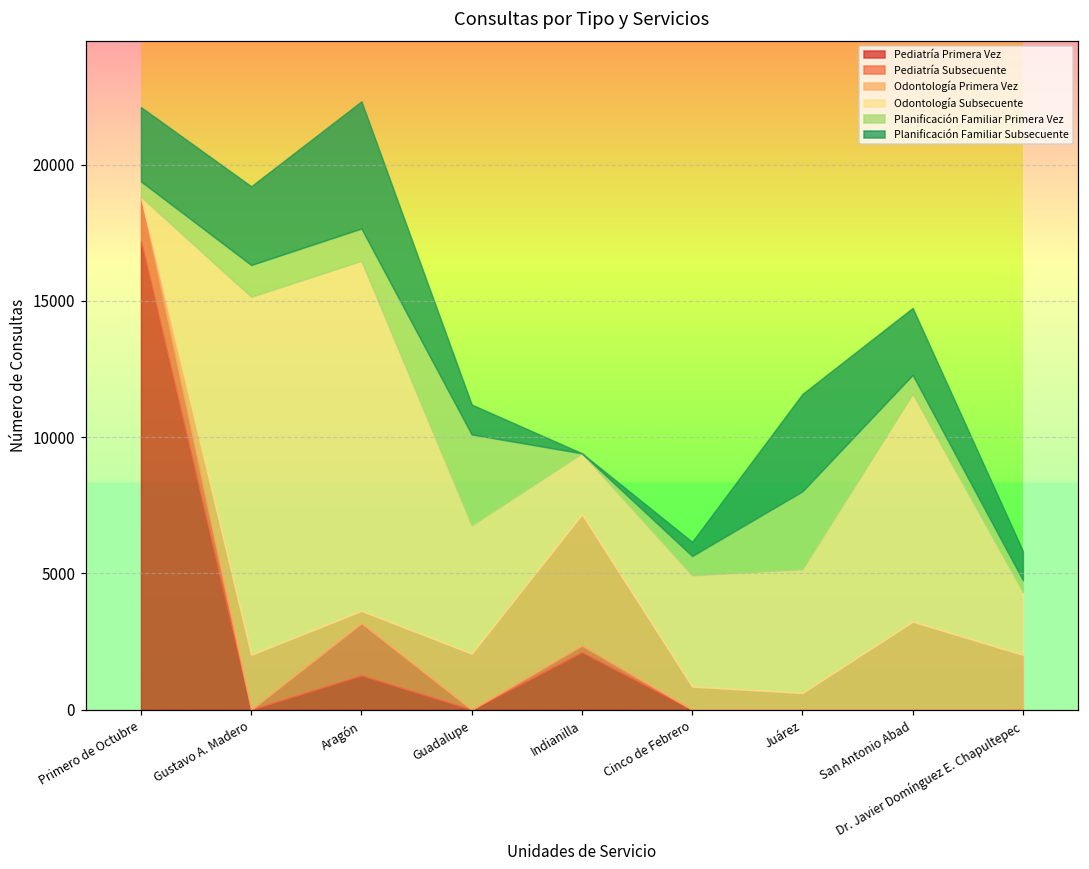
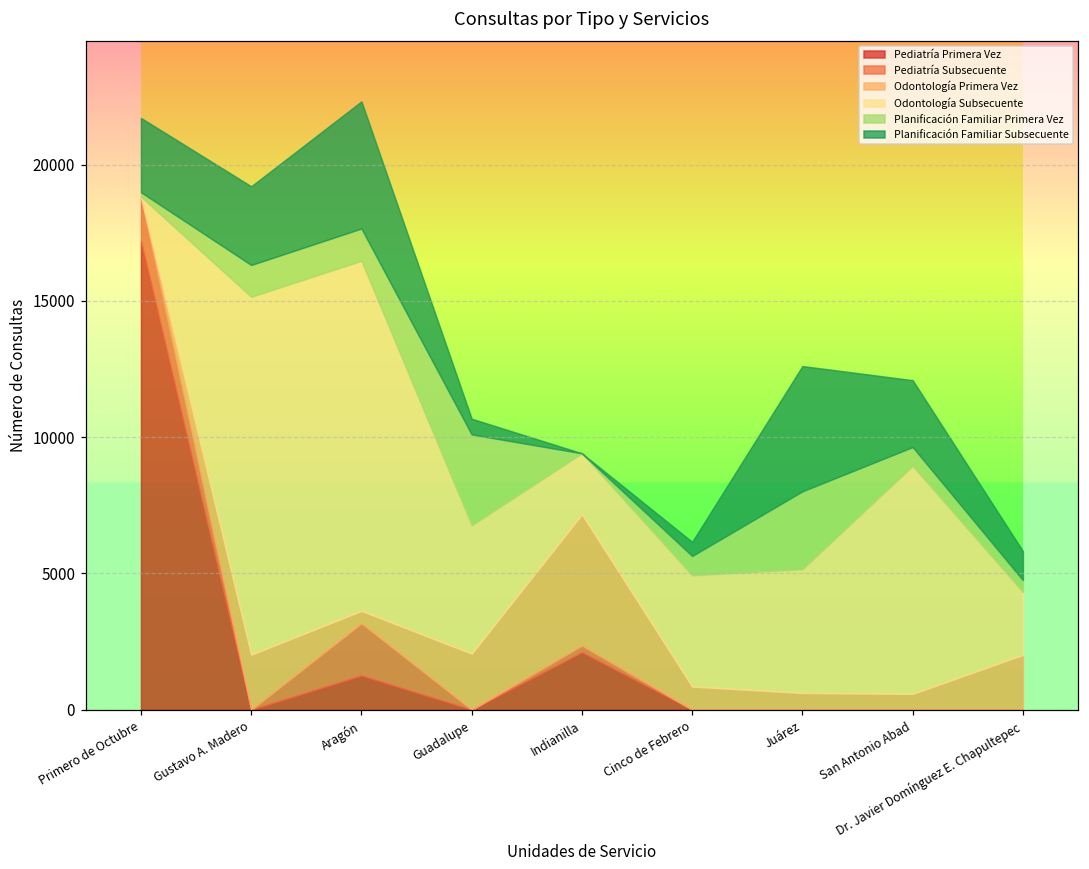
Planificación Familiar Primera Vez, Primero de Octubre: 600 -> 200
Planificación Familiar Subsecuente, Guadalupe: 1100 -> 600
Planificación Familiar Subsecuente, Juárez: 3600 -> 4600
Odontología Primera Vez, San Antonio Abad: 3200 -> 600
